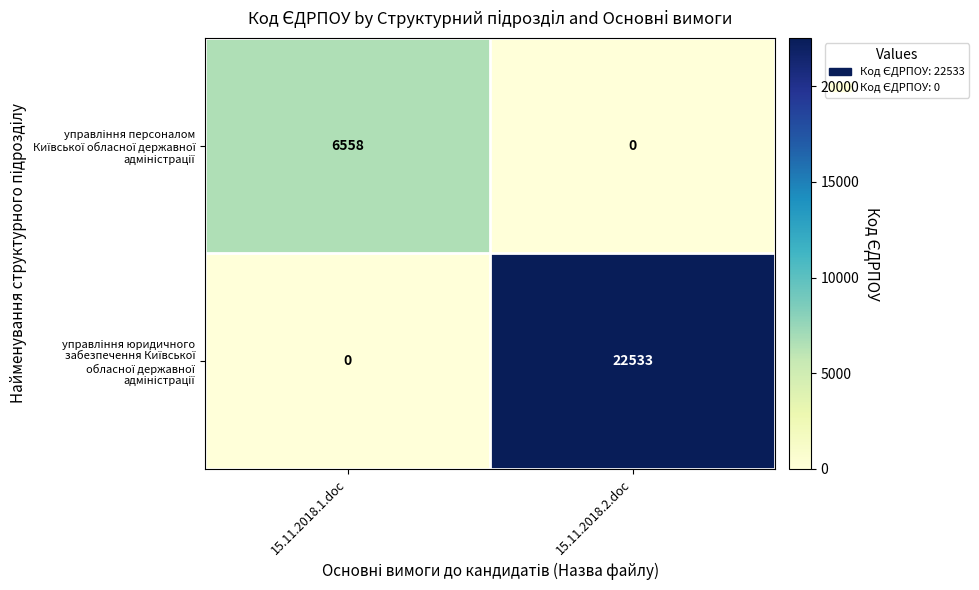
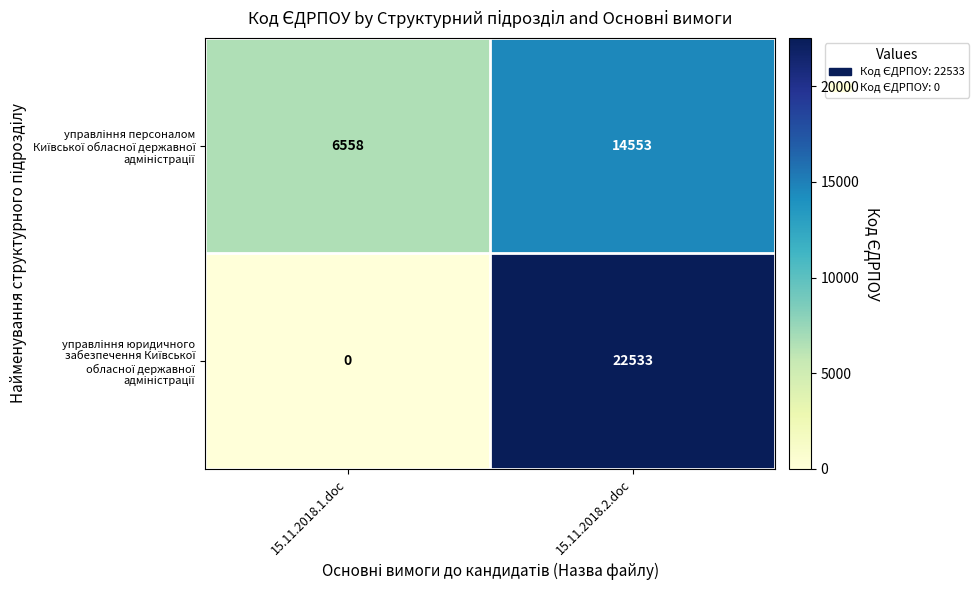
управління персоналом Київської обласної державної адміністрації, 15.11.2018.2.doc: 0 -> 14553
